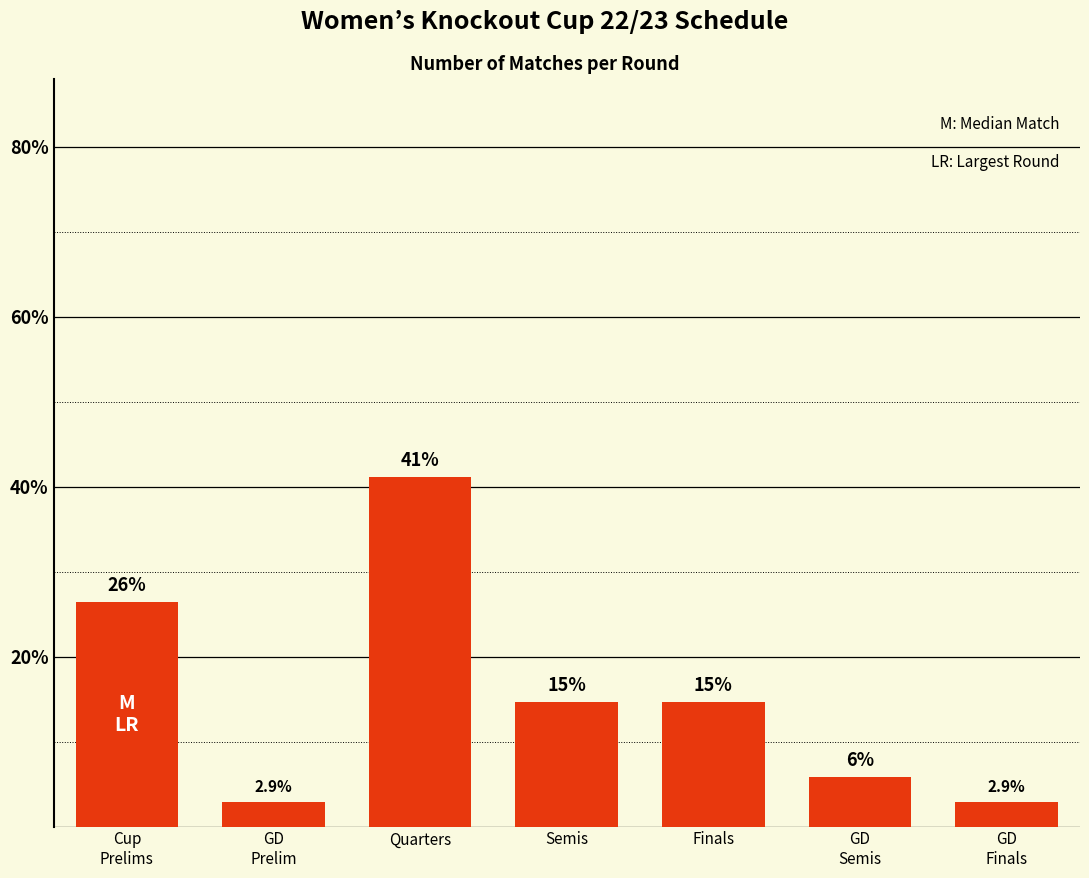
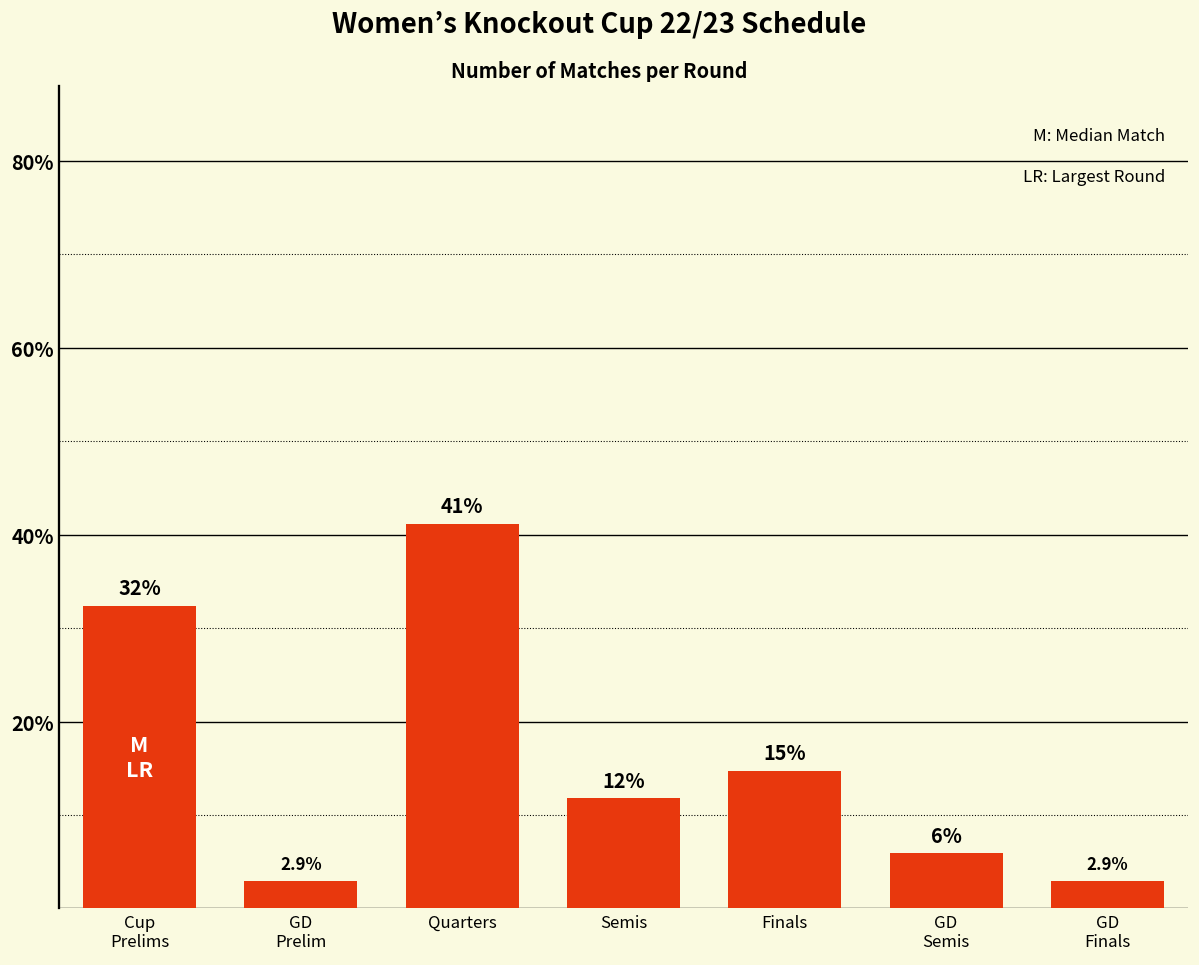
Cup Prelims: 26% -> 32%
Semis: 15% -> 12%
